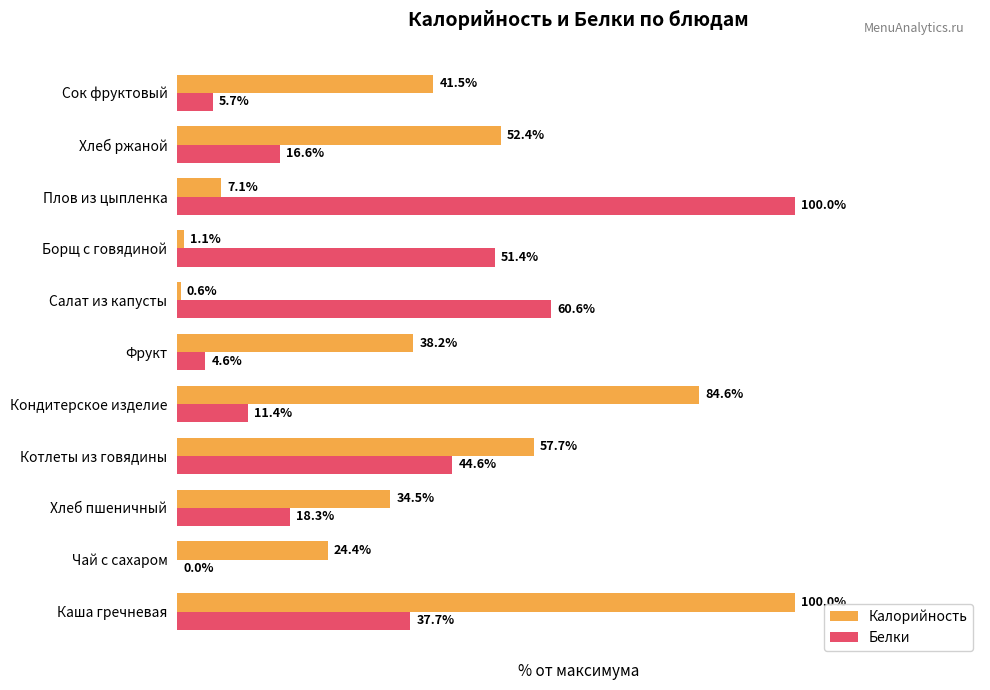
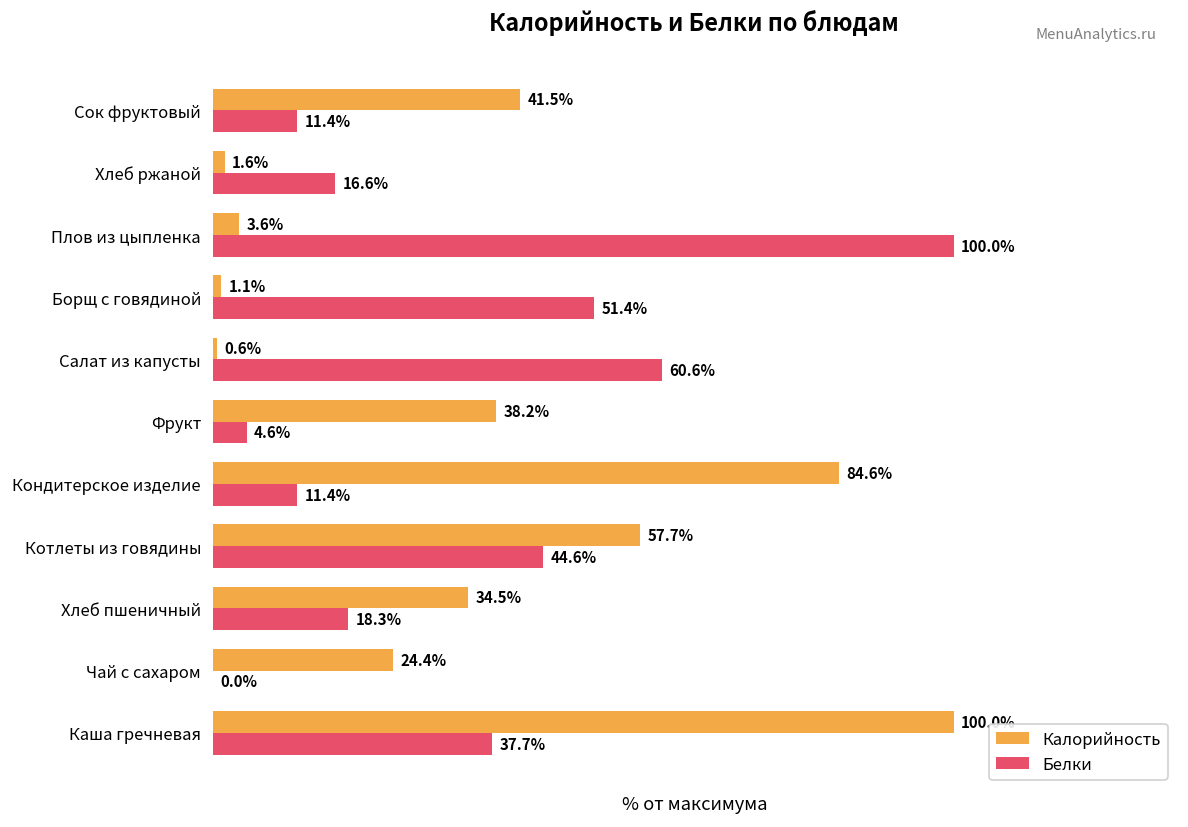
Белки, Сок фруктовый: 5.7% -> 11.4%
Калорийность, Хлеб ржаной: 52.4% -> 1.6%
Калорийность, Плов из цыпленка: 7.1% -> 3.6%
